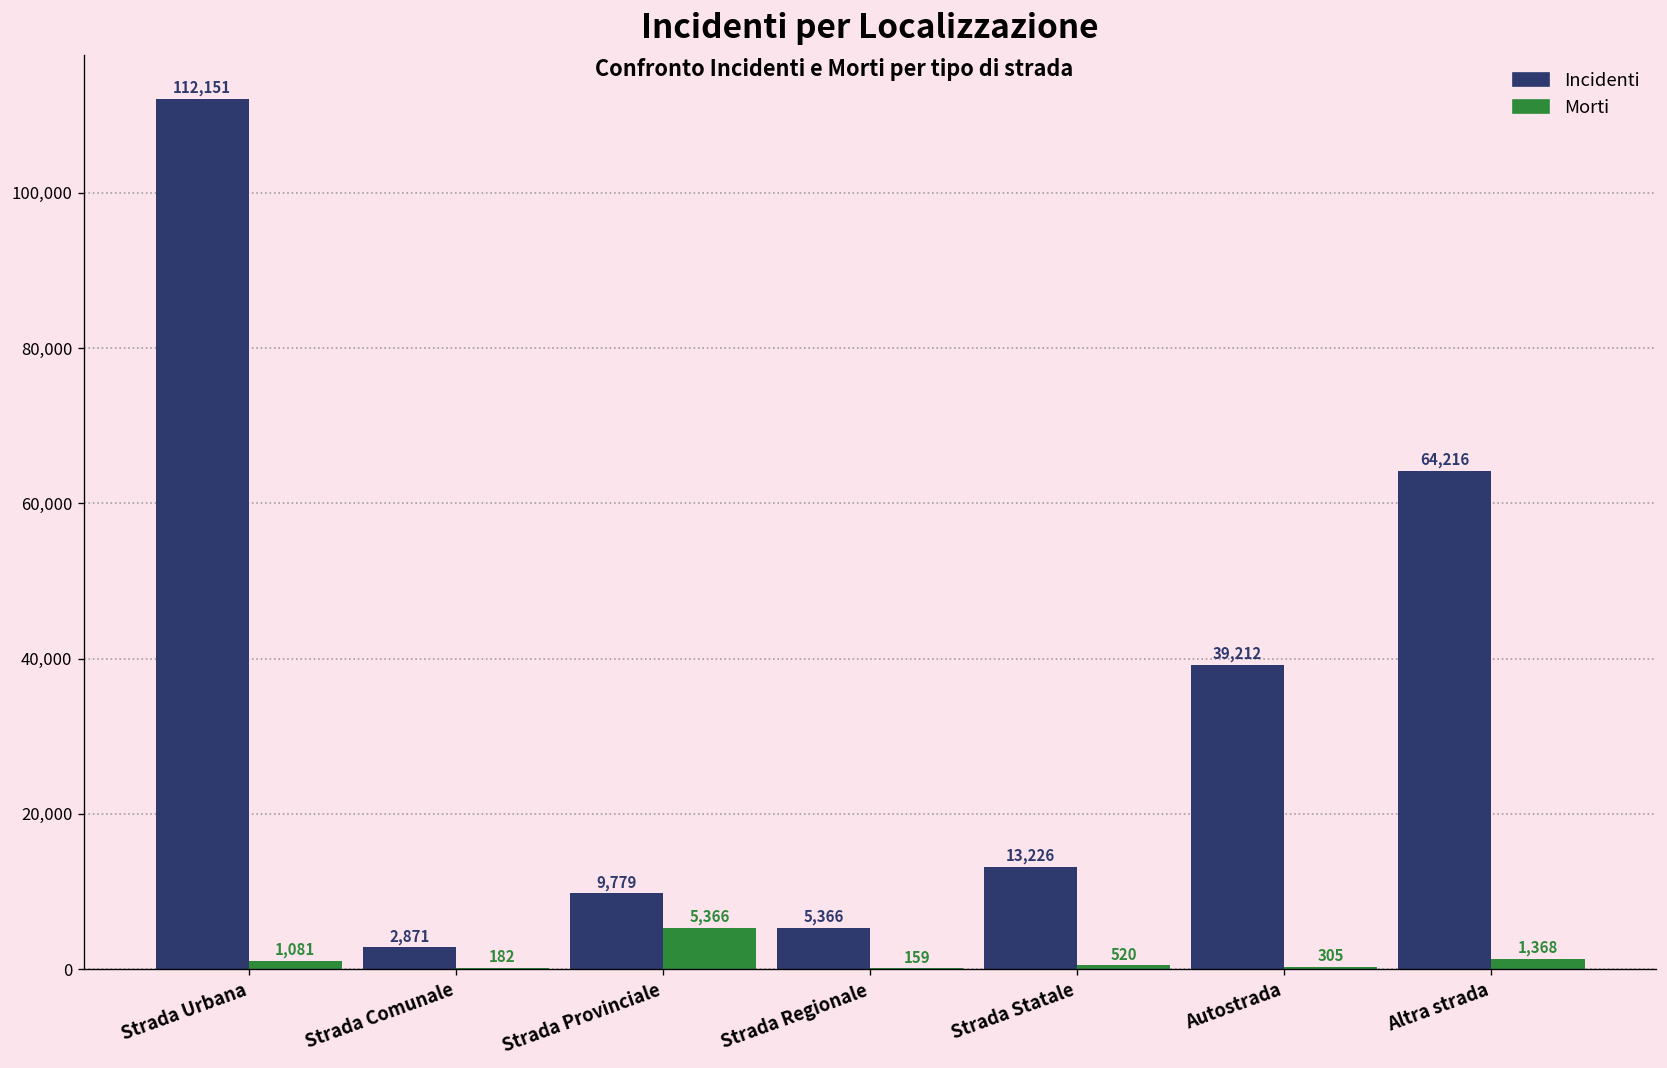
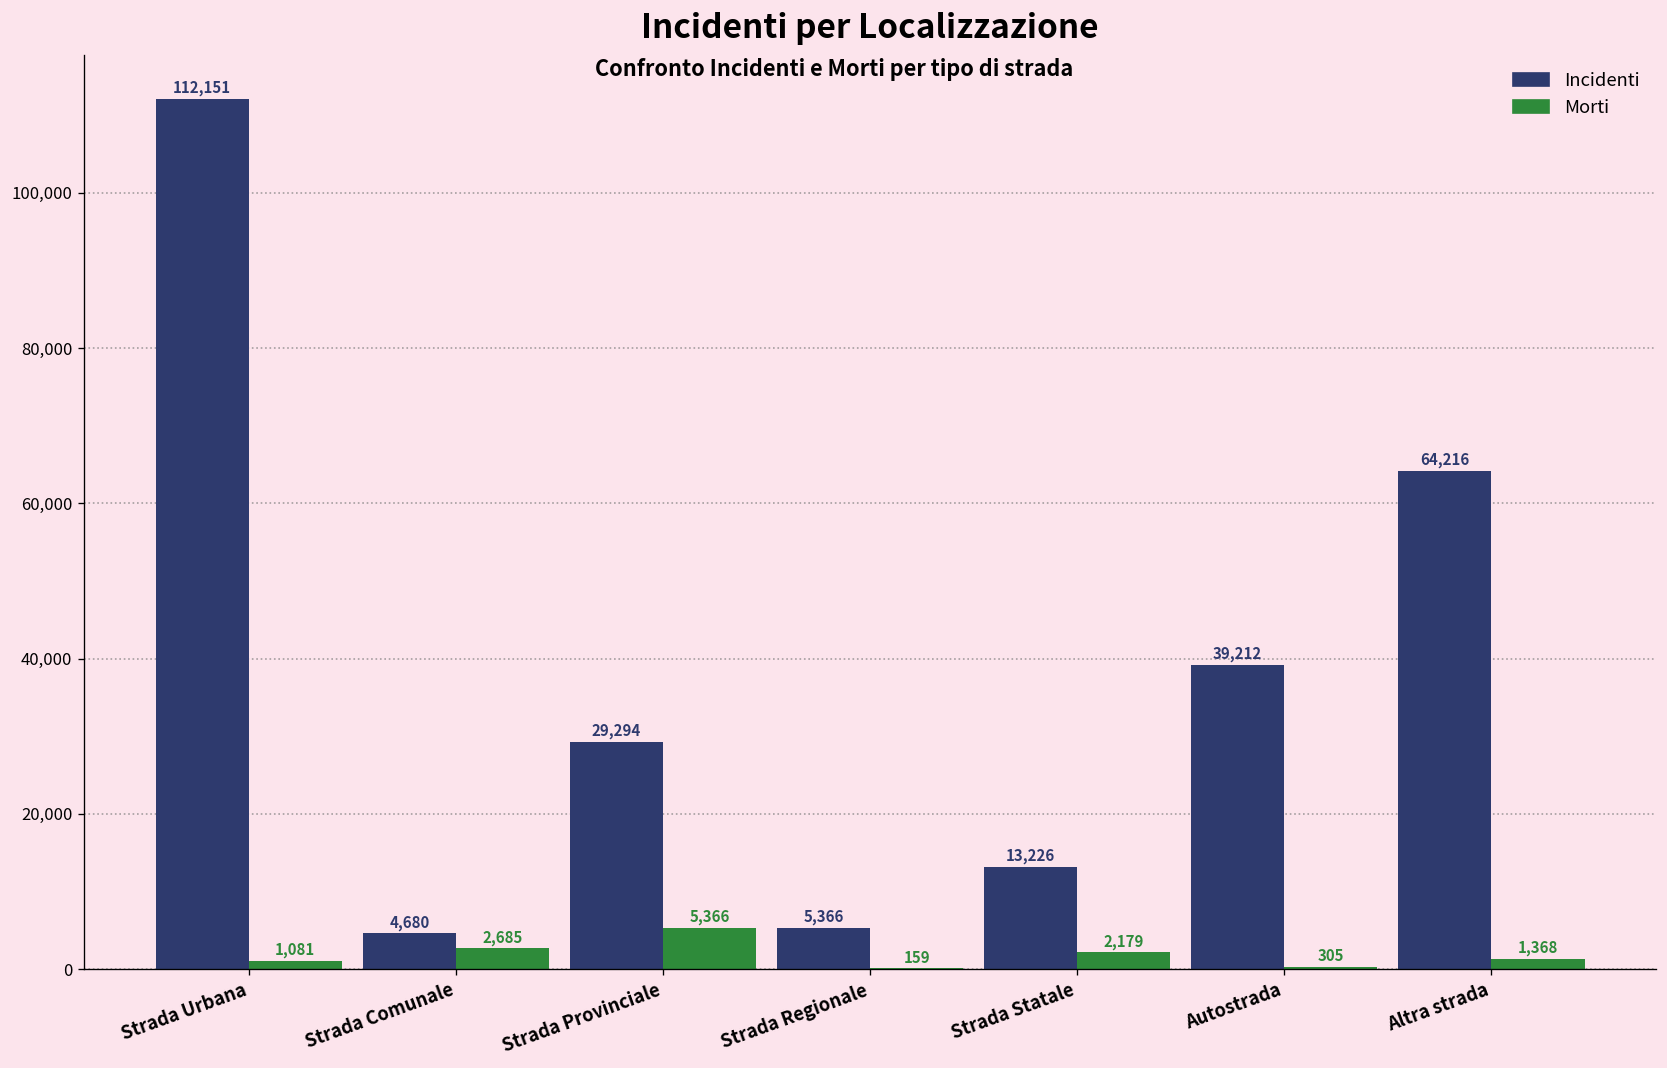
Incidenti, Strada Comunale: 2,871 -> 4,680
Morti, Strada Comunale: 182 -> 2,685
Incidenti, Strada Provinciale: 9,779 -> 29,294
Morti, Strada Statale: 520 -> 2,179
